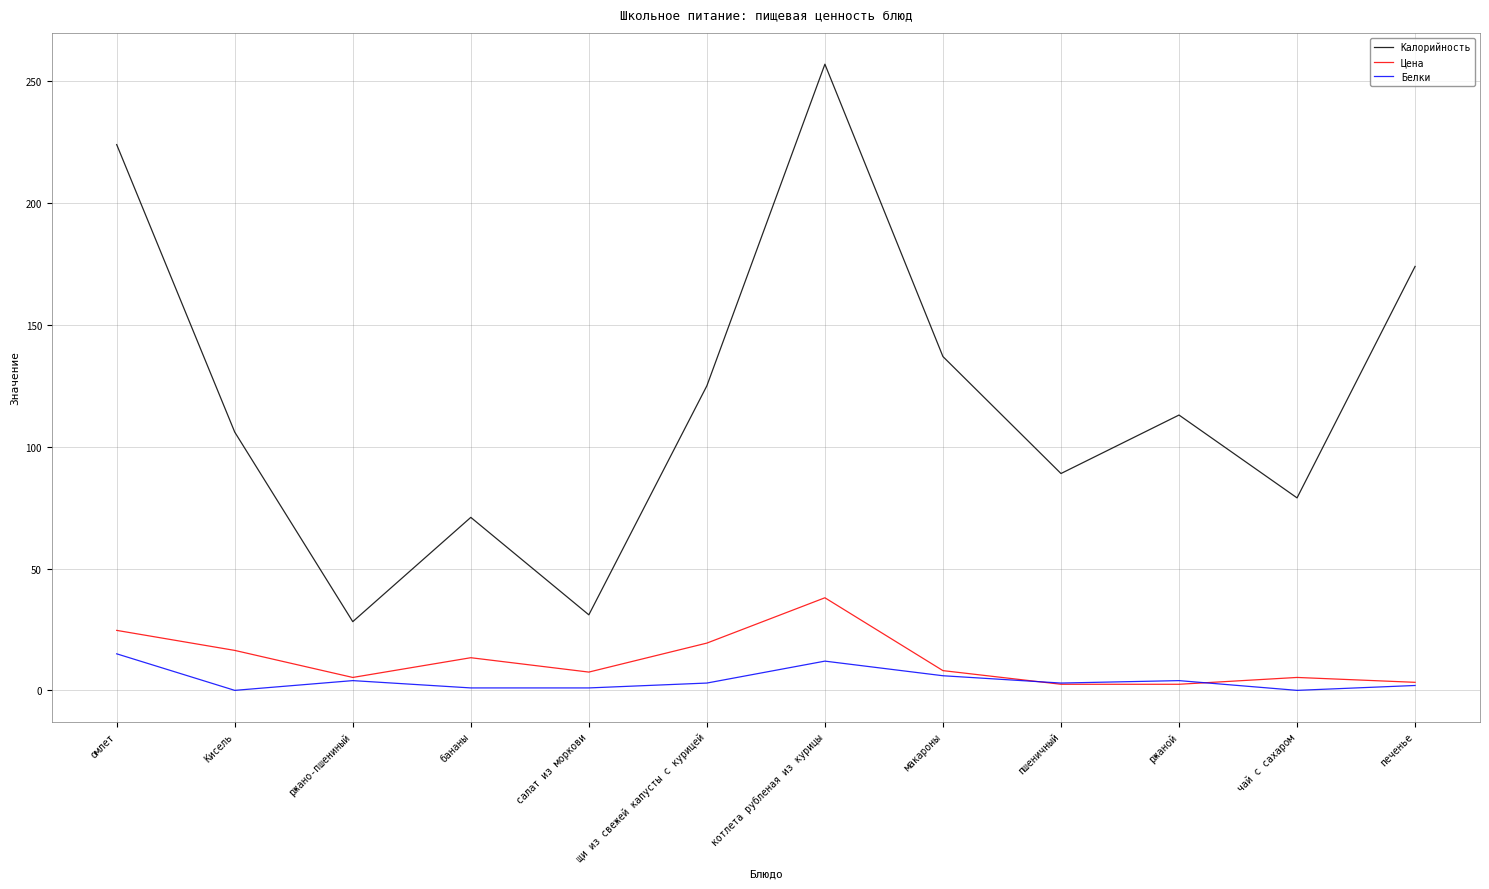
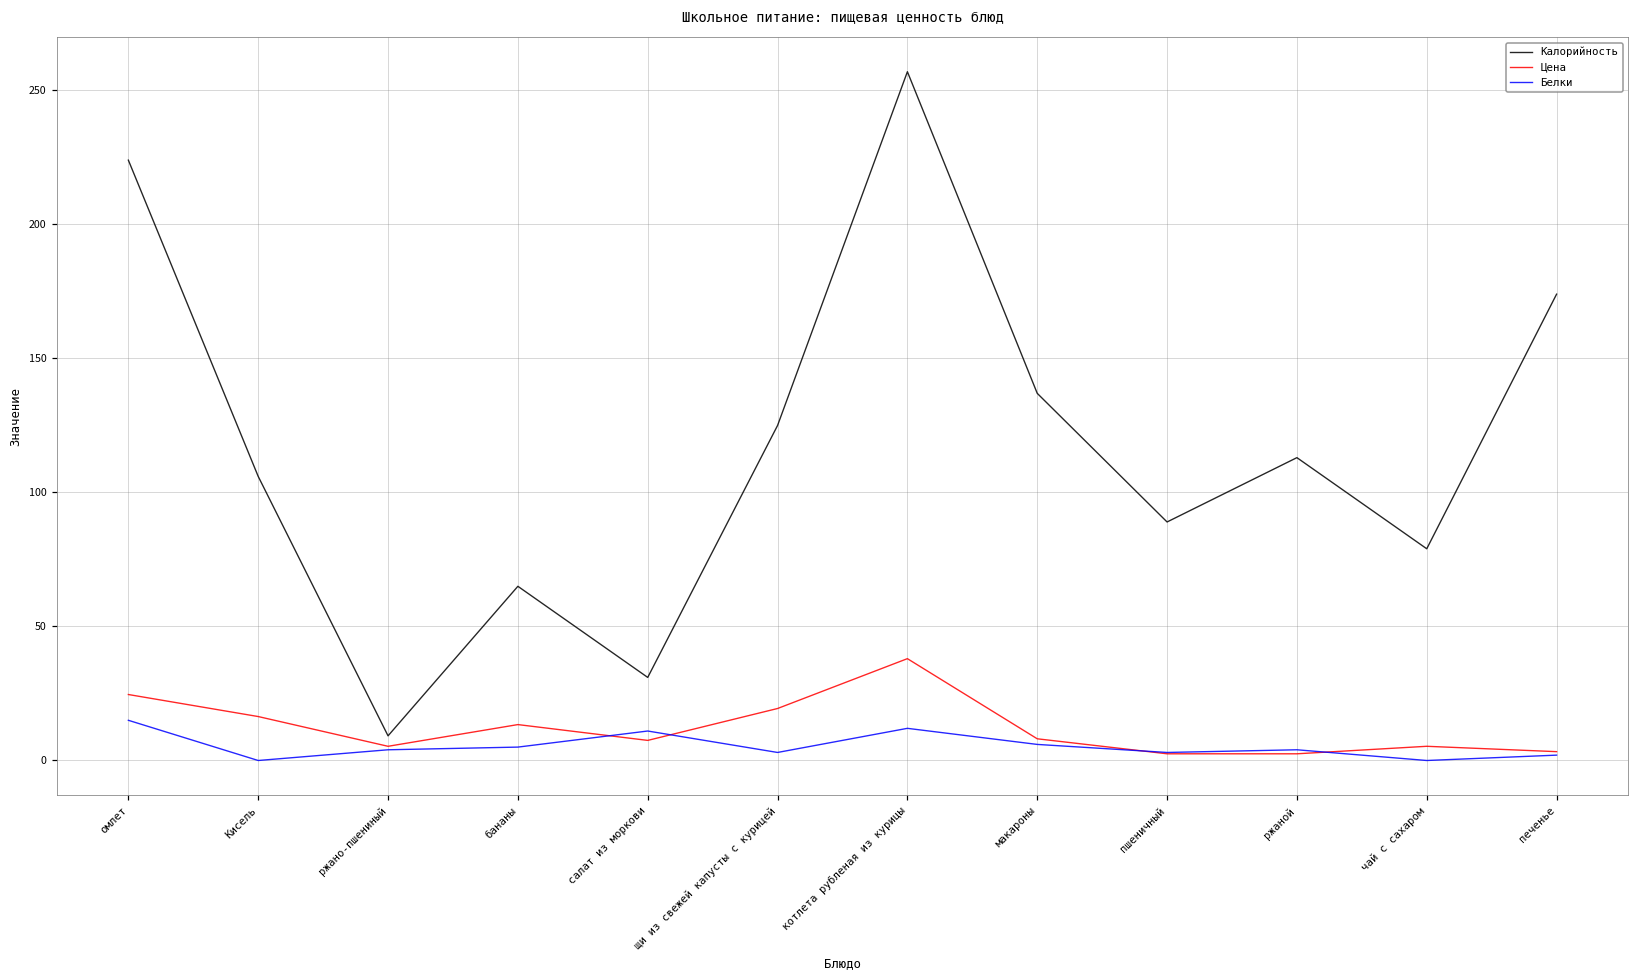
Калорийность, ржано-пшениный: 28 -> 9
Калорийность, бананы: 71 -> 65
Белки, бананы: 1 -> 5
Белки, салат из моркови: 1 -> 11
